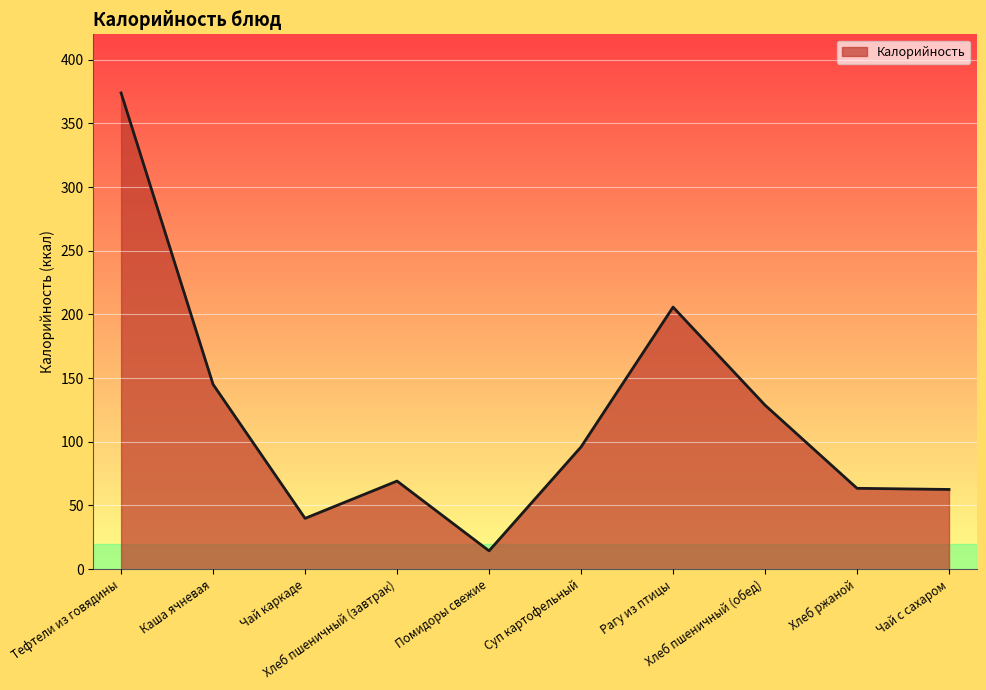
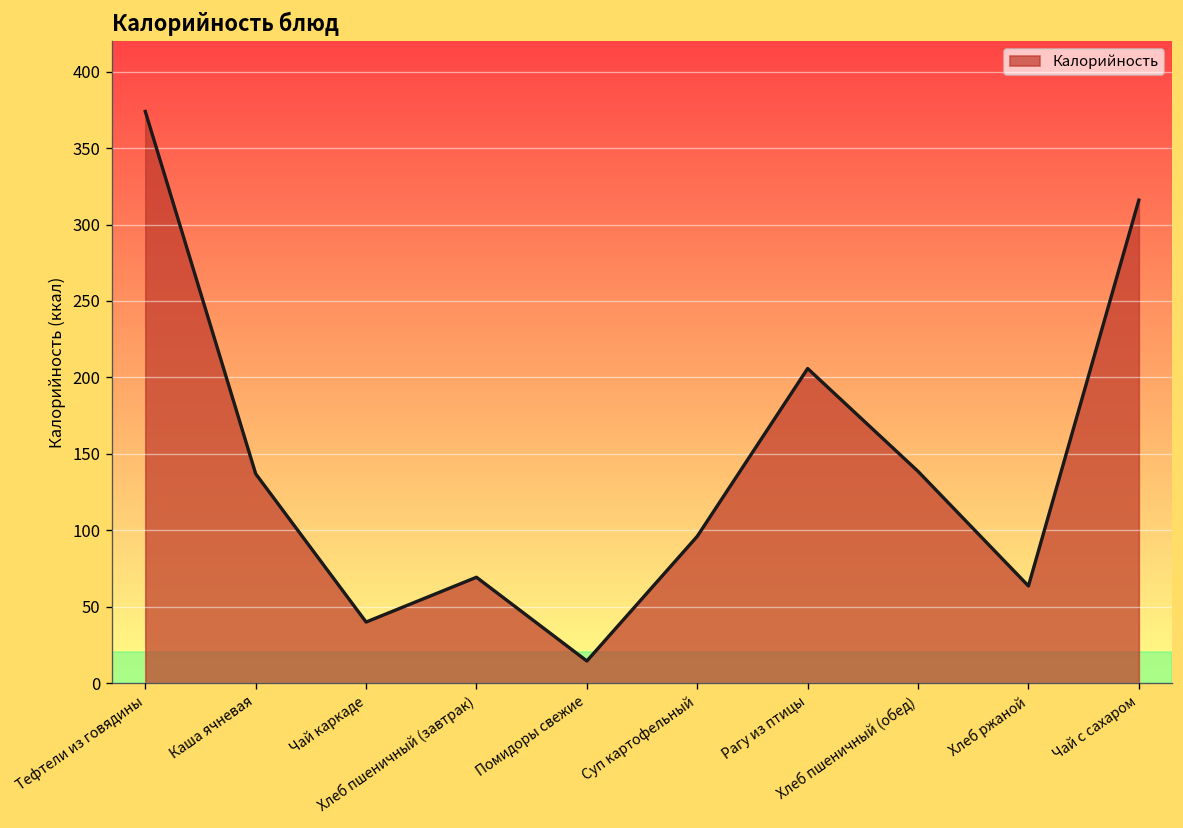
Каша ячневая: 145 -> 137
Хлеб пшеничный (обед): 129 -> 139
Чай с сахаром: 63 -> 316
